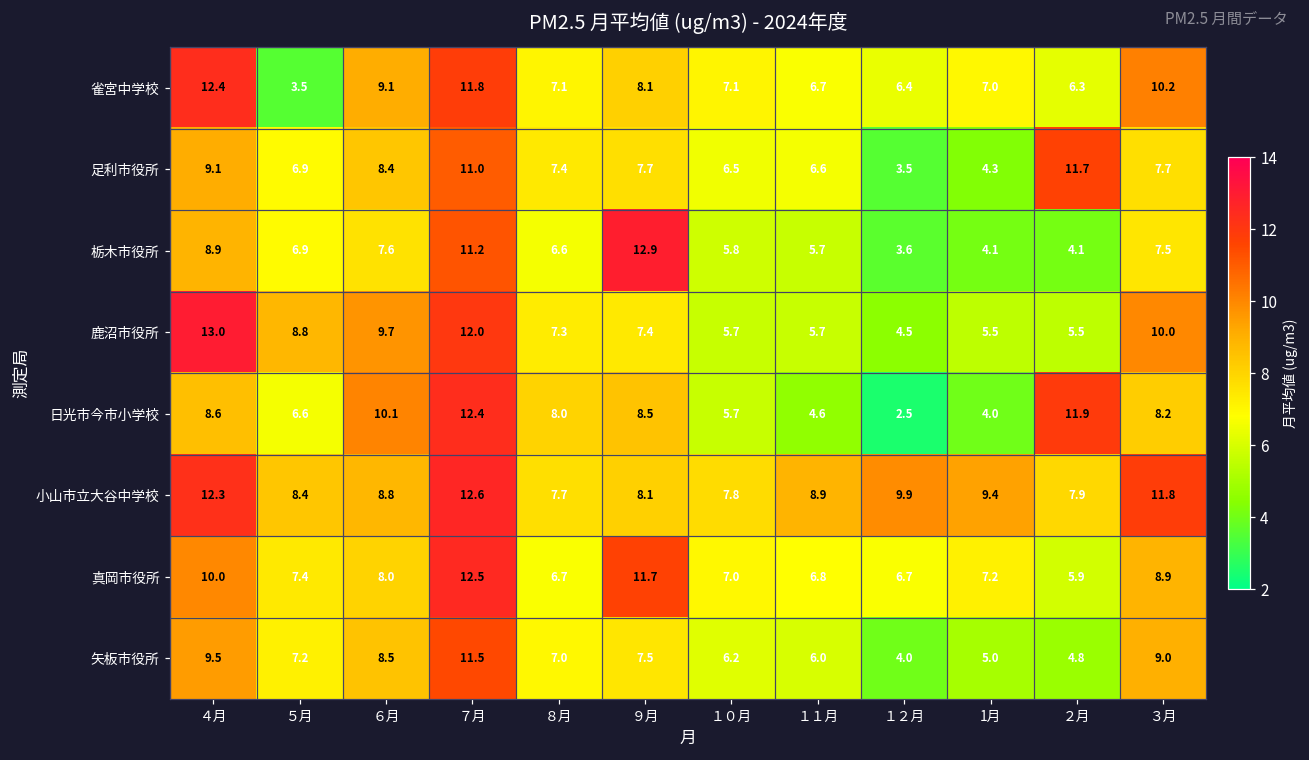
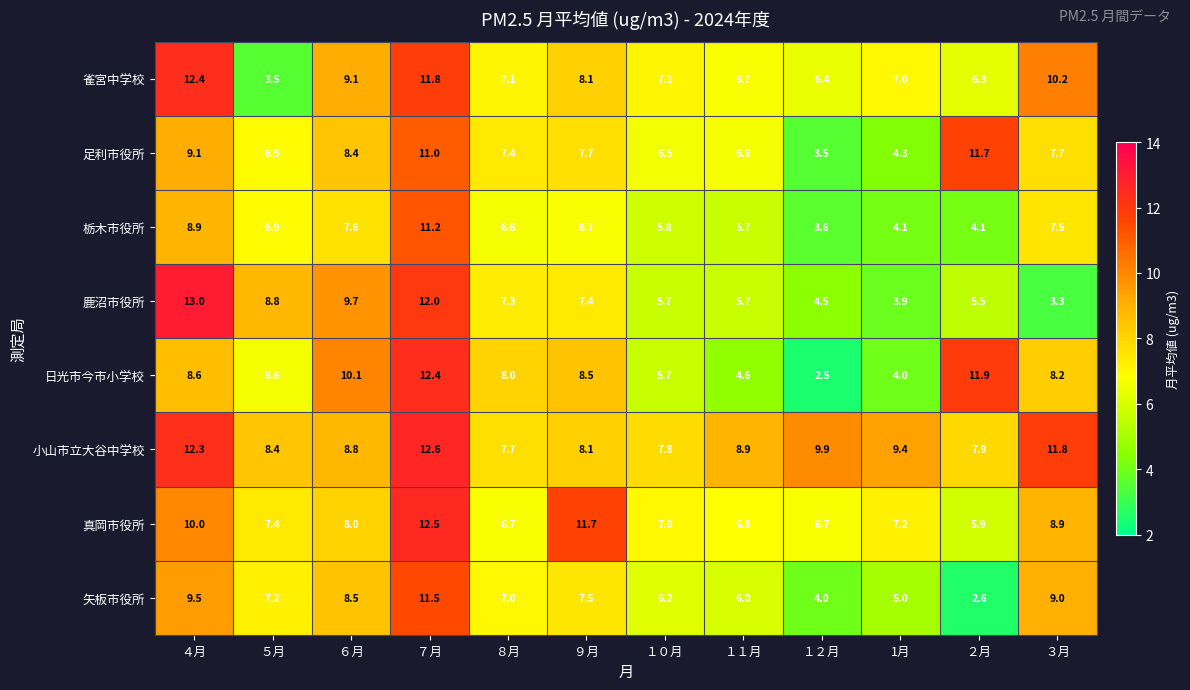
栃木市役所, ９月: 12.9 -> 6.7
鹿沼市役所, 1月: 5.5 -> 3.9
鹿沼市役所, ３月: 10.0 -> 3.3
矢板市役所, ２月: 4.8 -> 2.6
